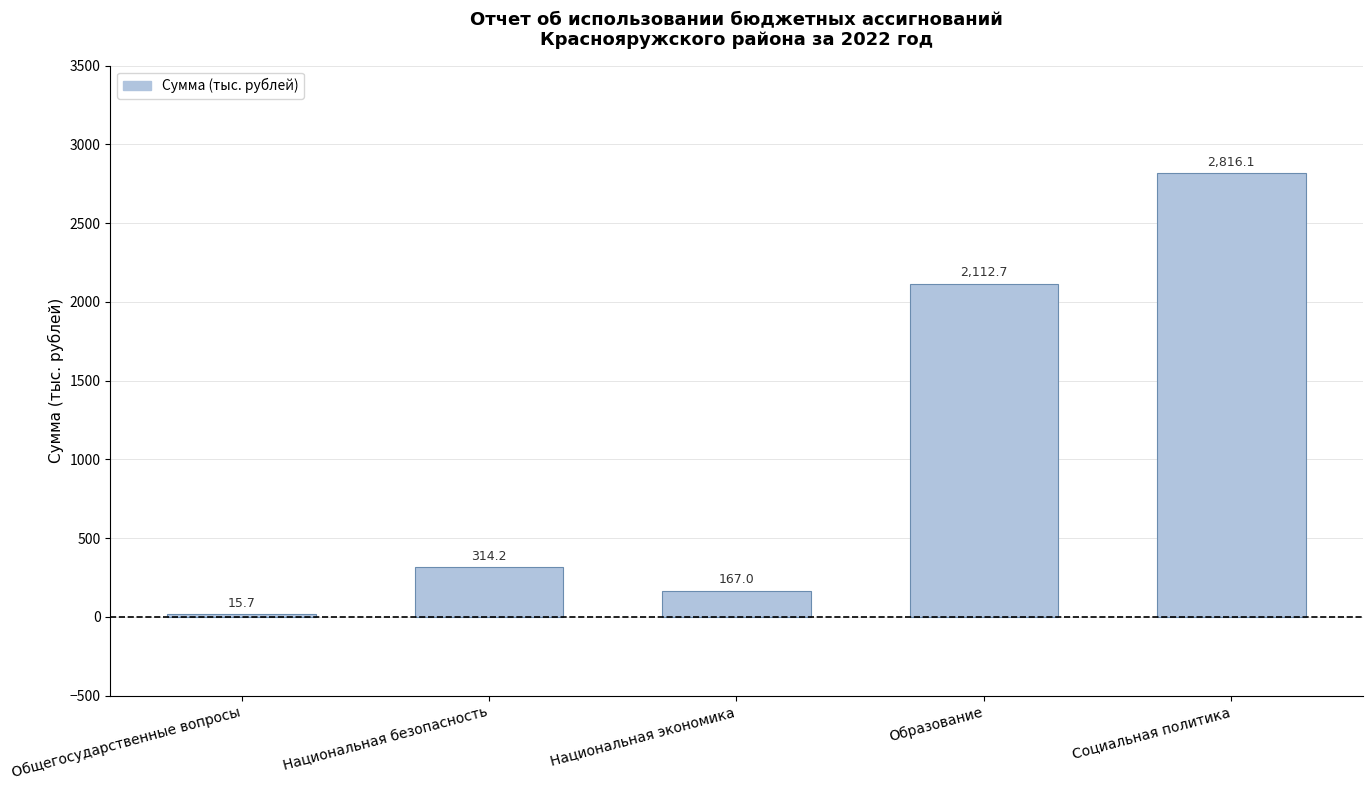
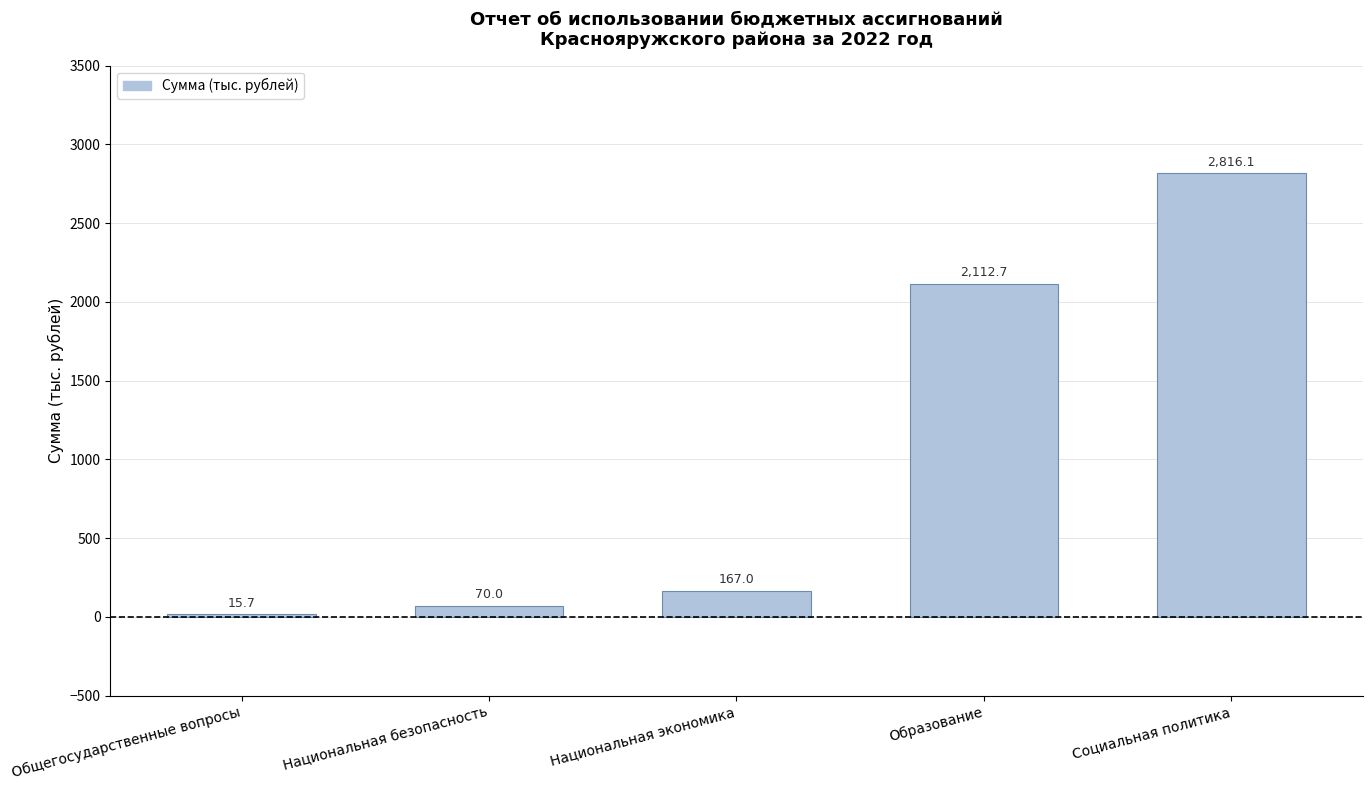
Национальная безопасность: 314.2 -> 70.0
